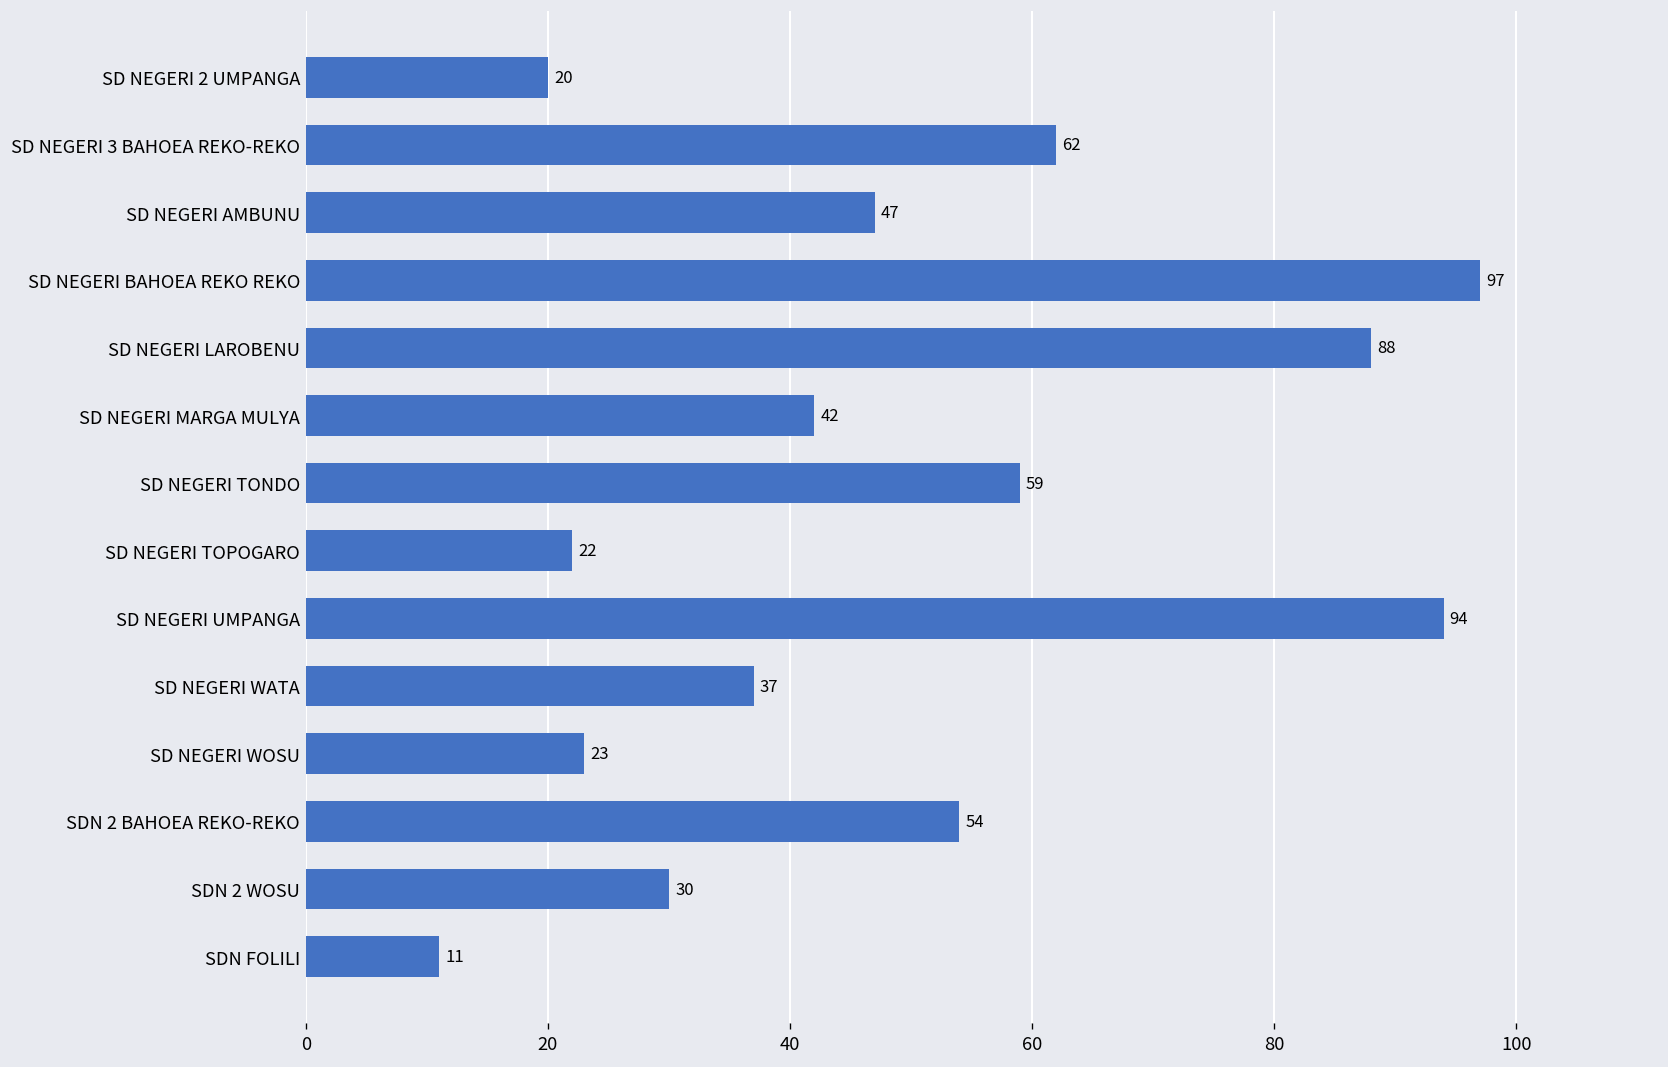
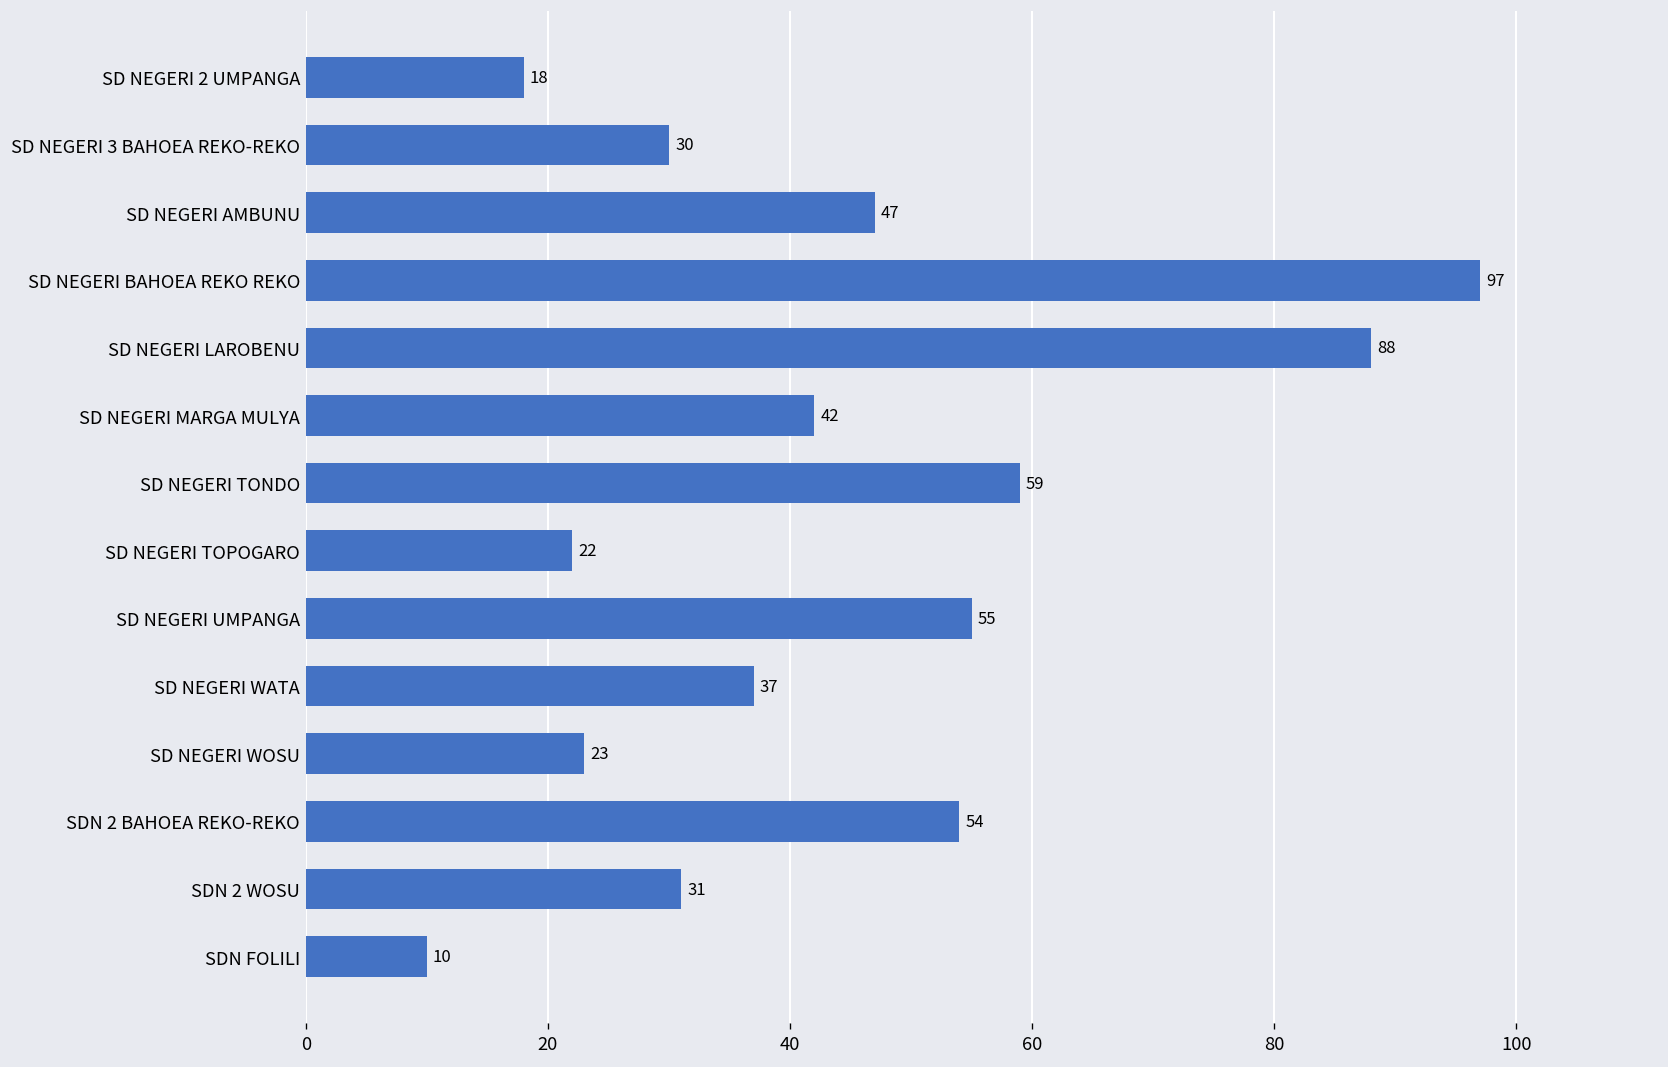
SD NEGERI 2 UMPANGA: 20 -> 18
SD NEGERI 3 BAHOEA REKO-REKO: 62 -> 30
SD NEGERI UMPANGA: 94 -> 55
SDN 2 WOSU: 30 -> 31
SDN FOLILI: 11 -> 10
